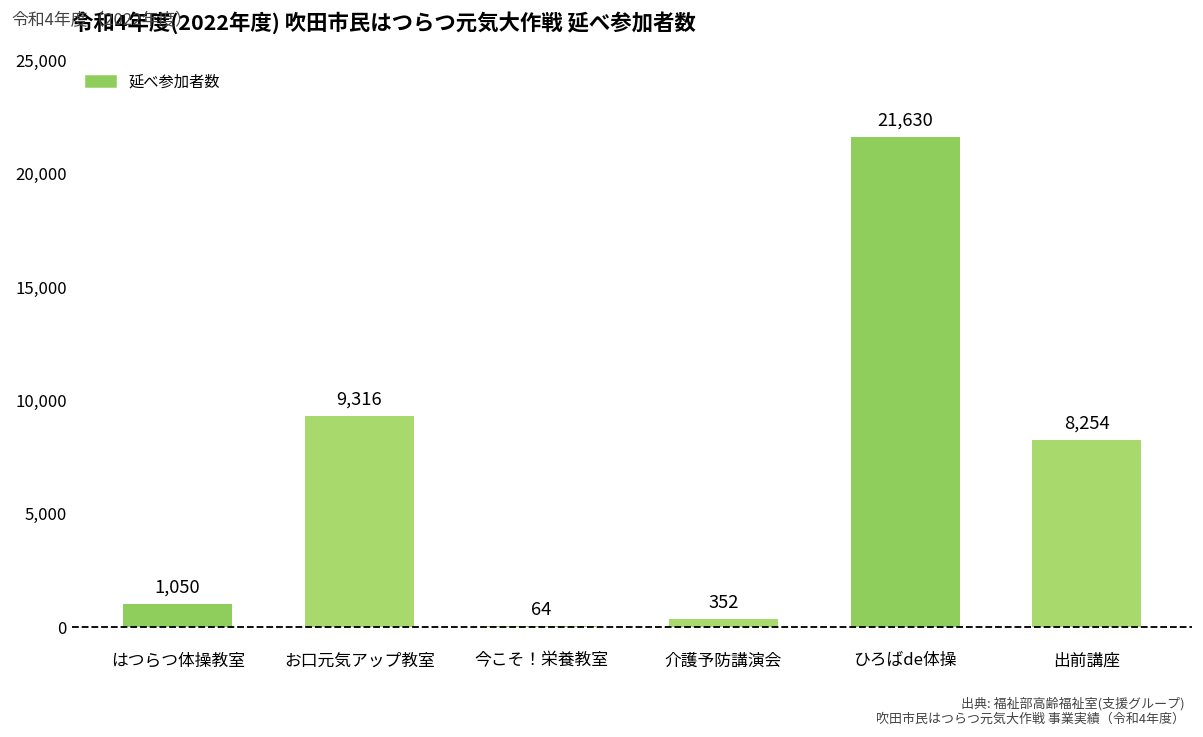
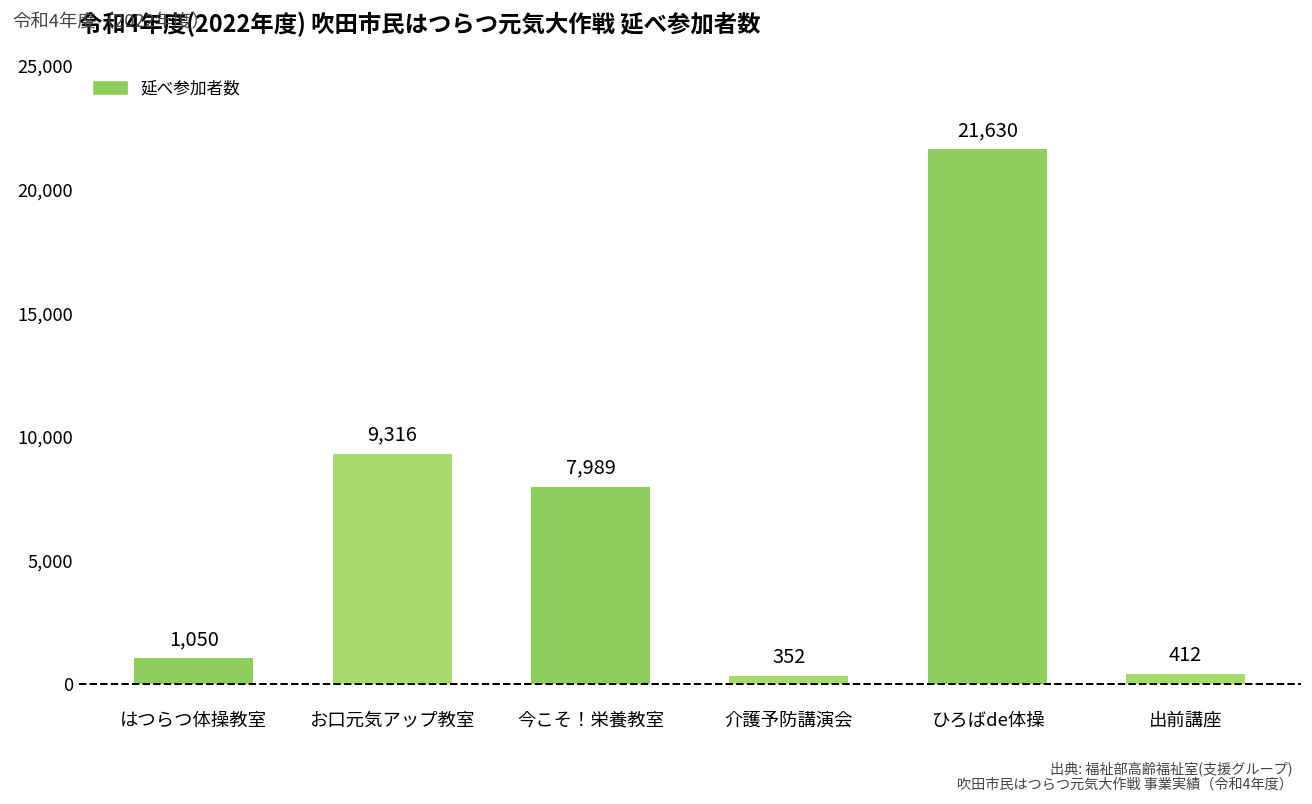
今こそ！栄養教室: 64 -> 7,989
出前講座: 8,254 -> 412
